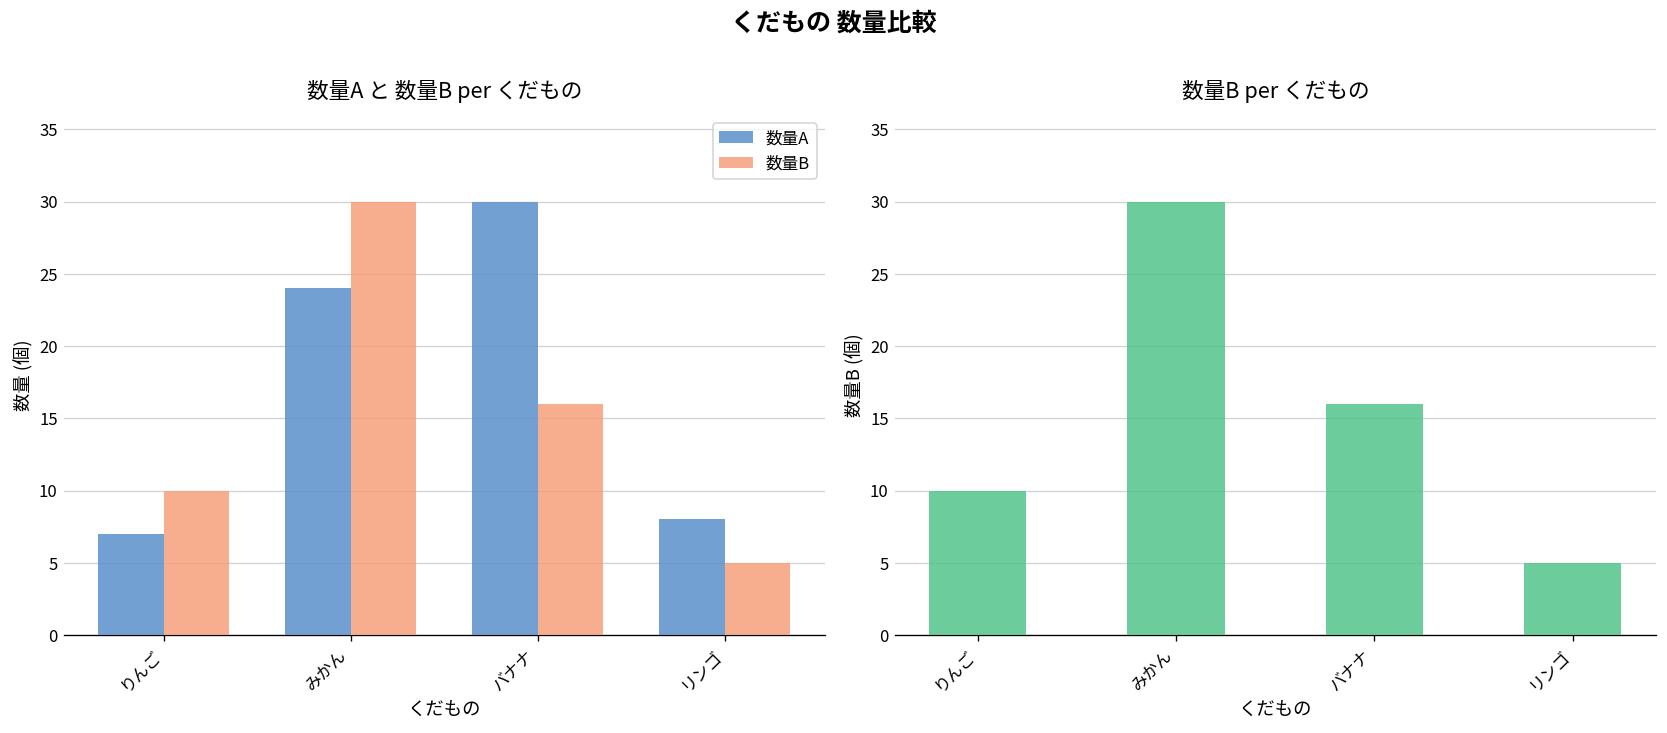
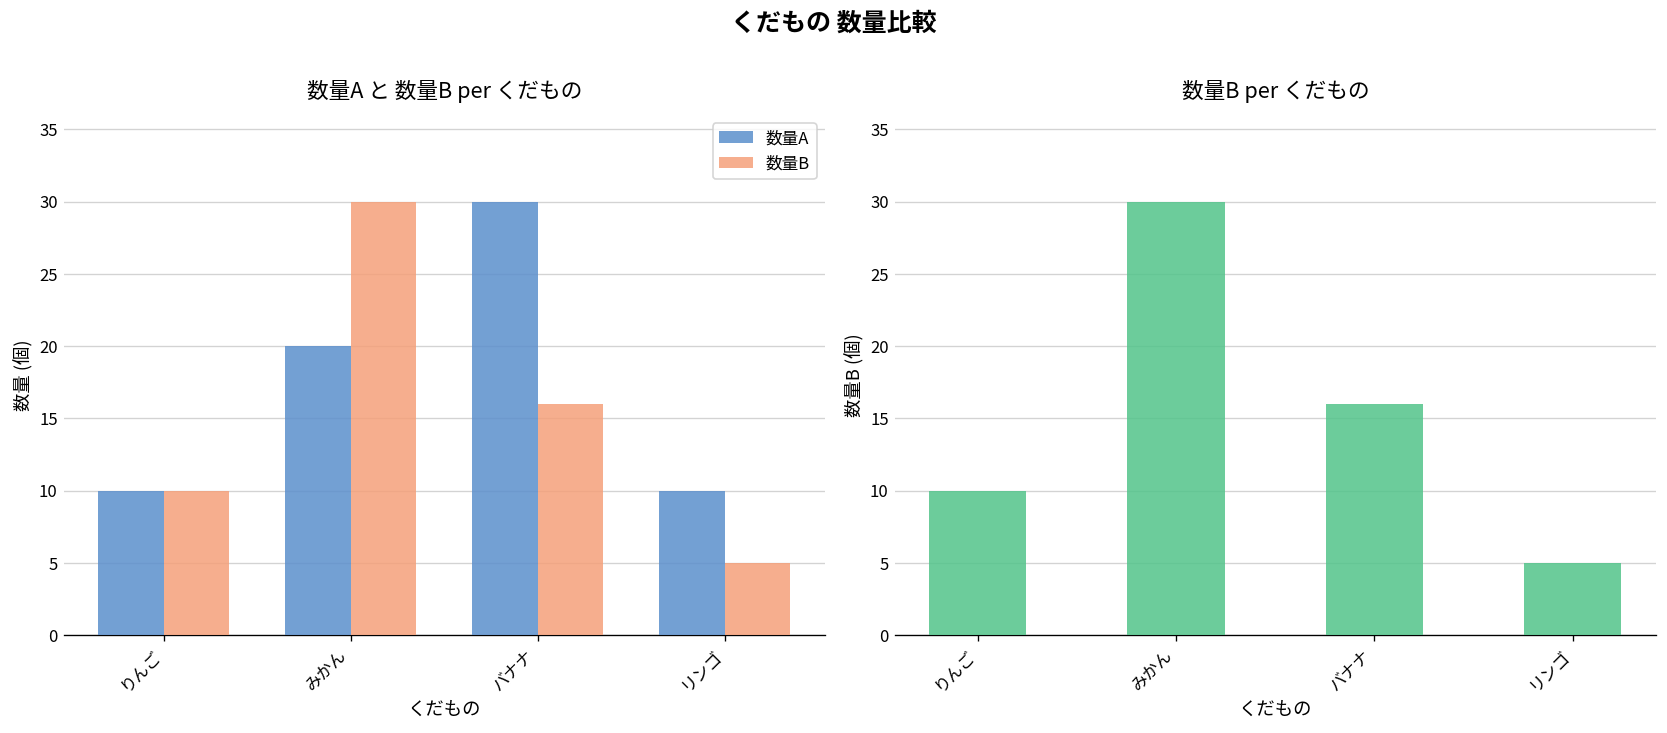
数量A と 数量B per くだもの, 数量A, りんご: 7 -> 10
数量A と 数量B per くだもの, 数量A, みかん: 24 -> 20
数量A と 数量B per くだもの, 数量A, リンゴ: 8 -> 10
